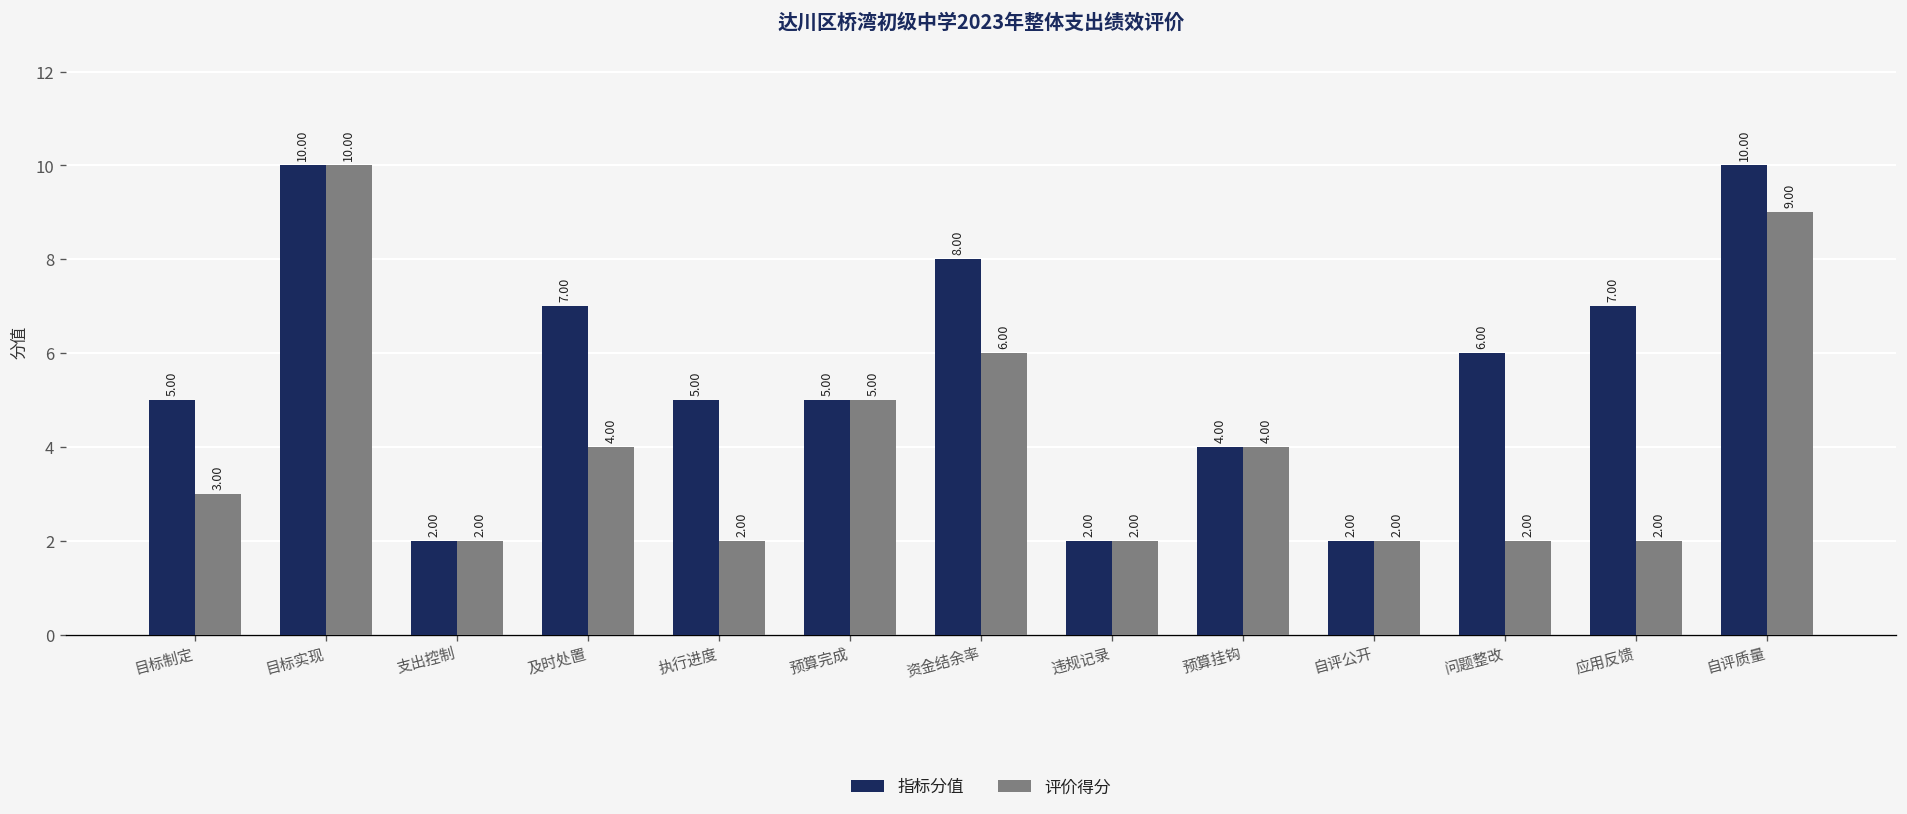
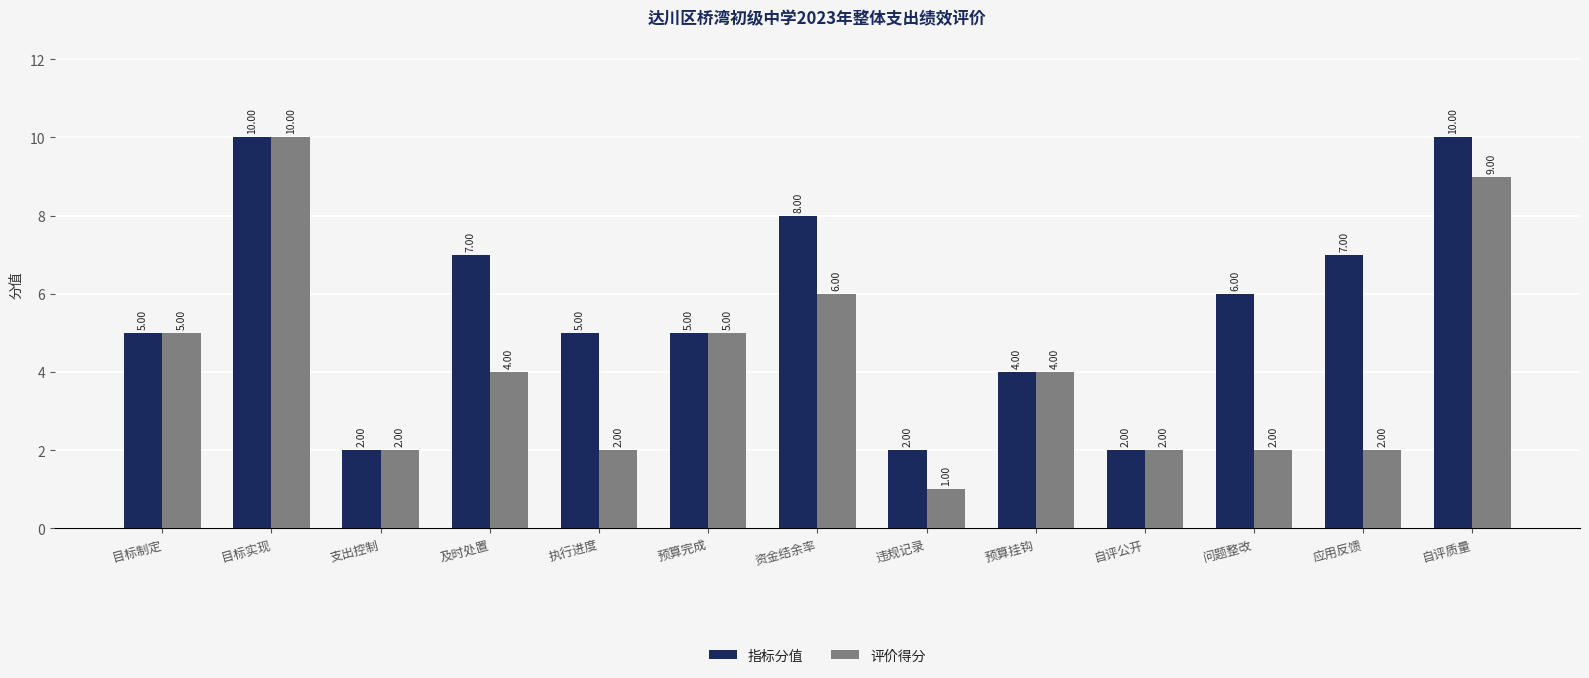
评价得分, 目标制定: 3.00 -> 5.00
评价得分, 违规记录: 2.00 -> 1.00
